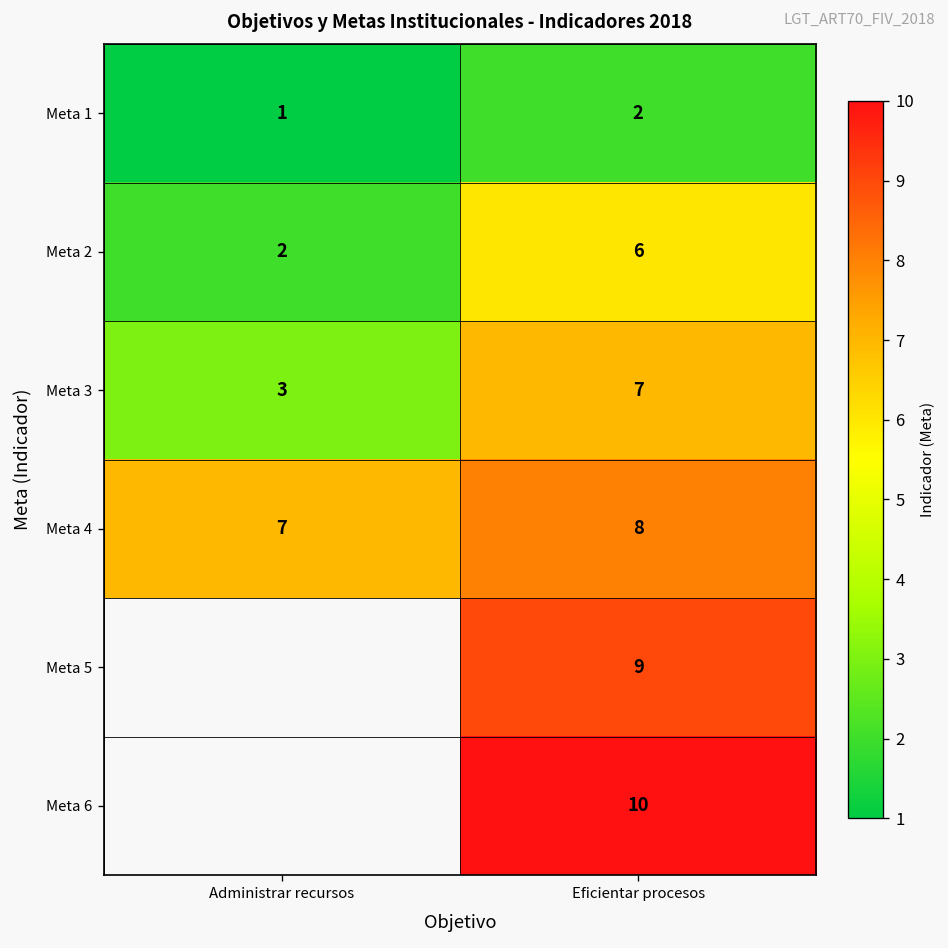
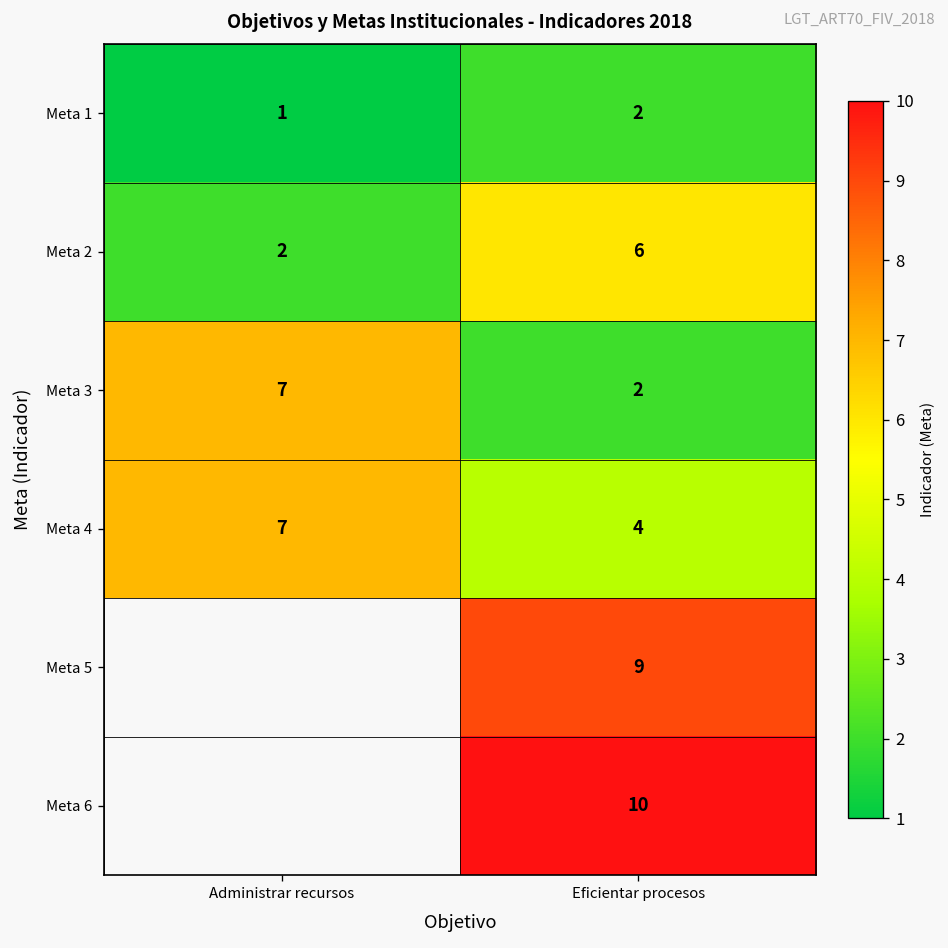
Meta 3, Administrar recursos: 3 -> 7
Meta 3, Eficientar procesos: 7 -> 2
Meta 4, Eficientar procesos: 8 -> 4
